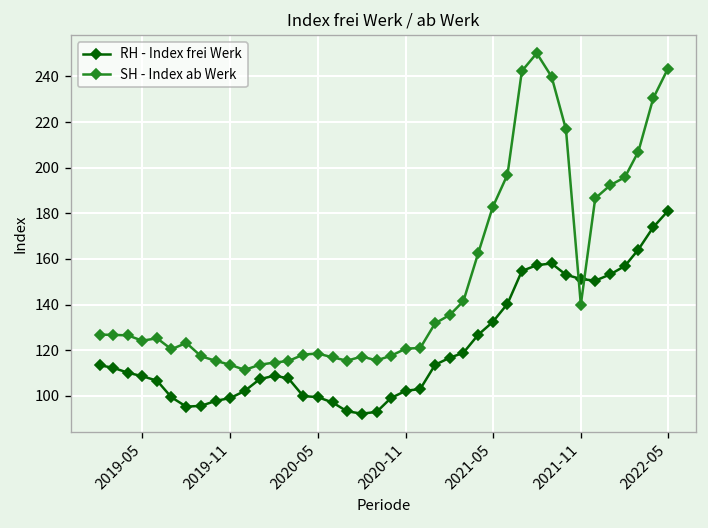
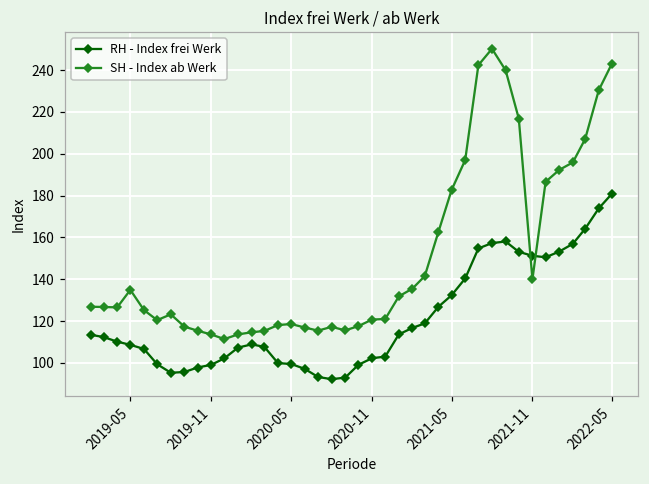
SH - Index ab Werk, 2019-05: 124 -> 135
